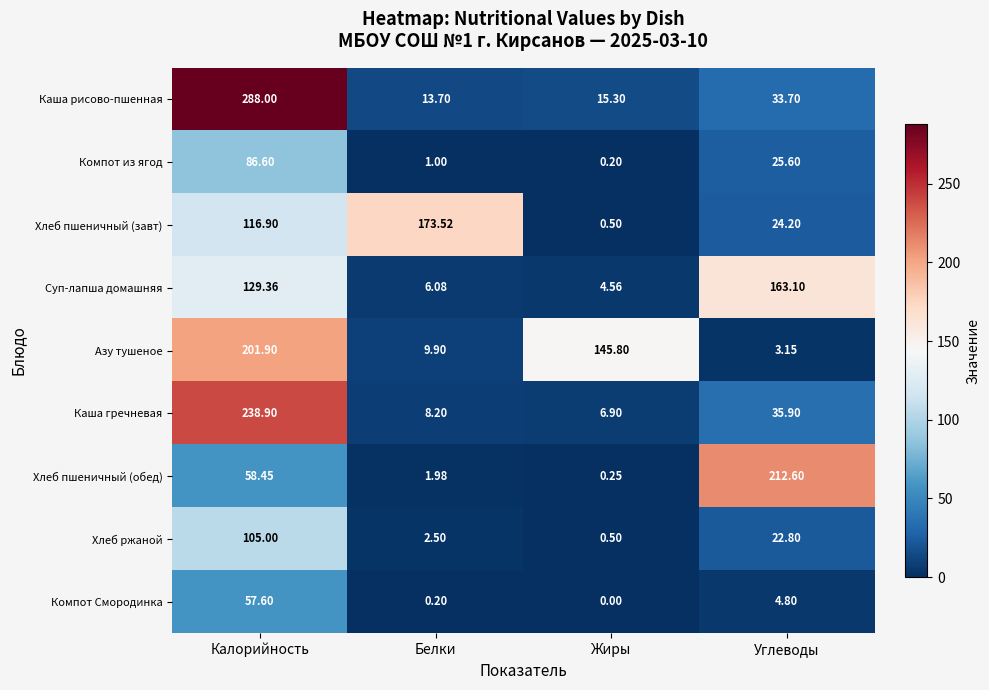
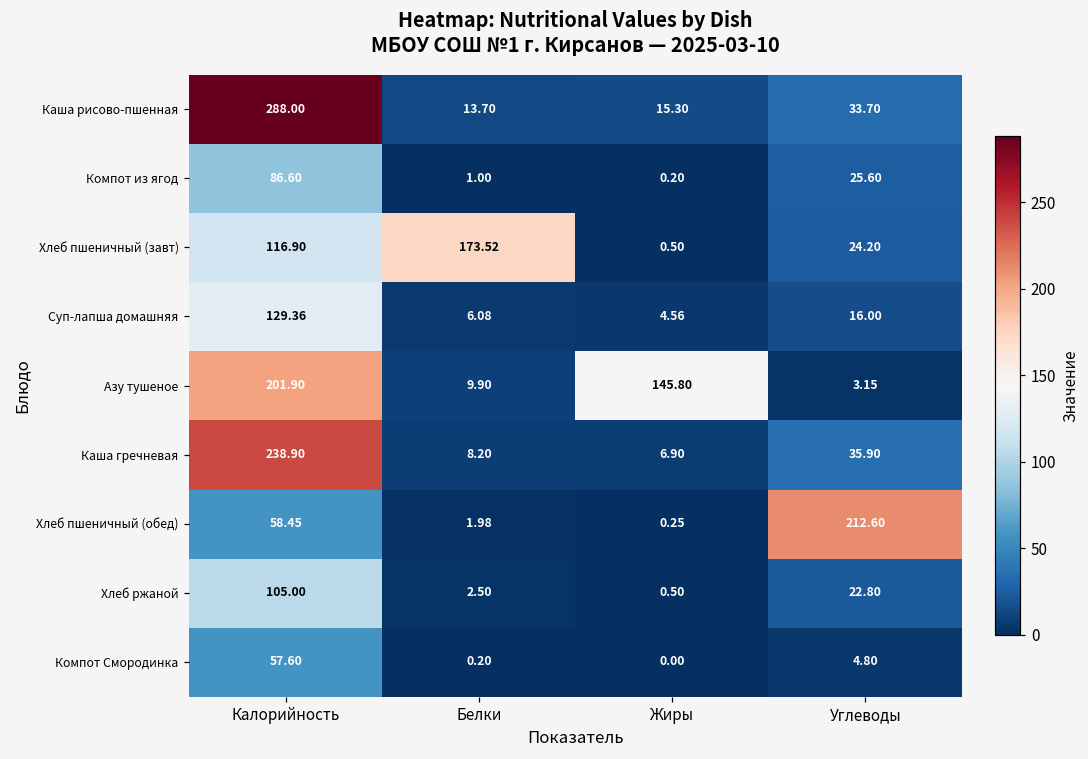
Суп-лапша домашняя, Углеводы: 163.10 -> 16.00
